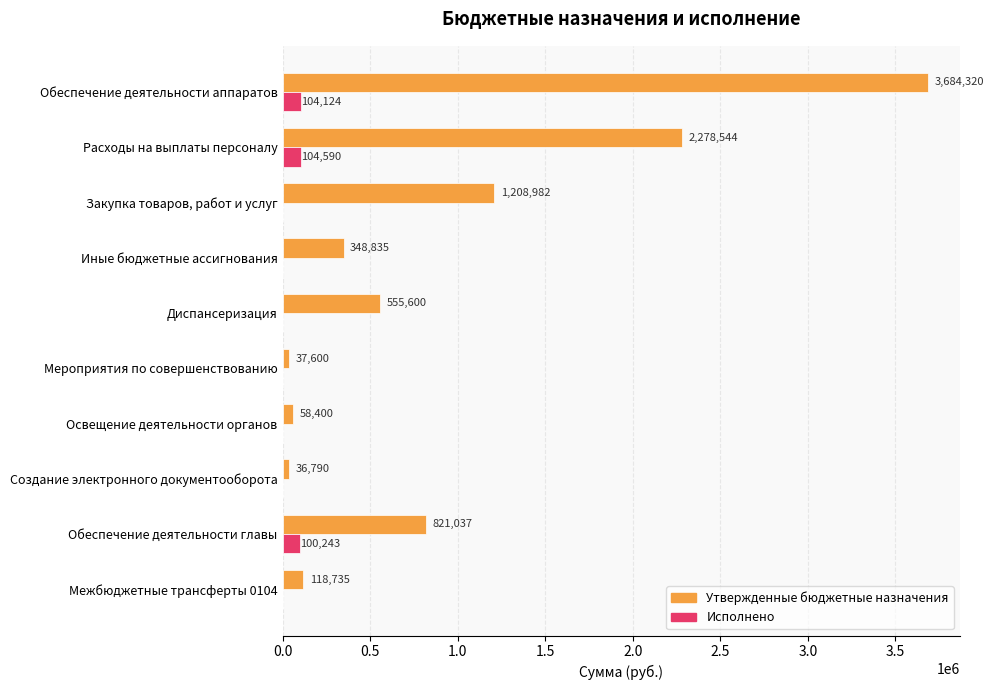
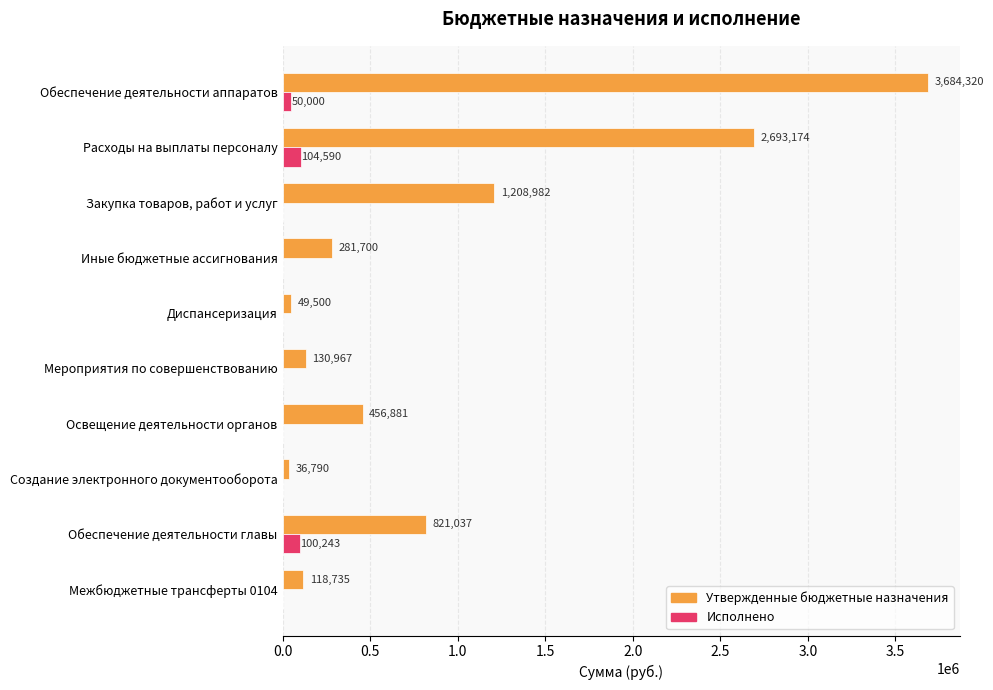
Исполнено, Обеспечение деятельности аппаратов: 104,124 -> 50,000
Утвержденные бюджетные назначения, Расходы на выплаты персоналу: 2,278,544 -> 2,693,174
Утвержденные бюджетные назначения, Иные бюджетные ассигнования: 348,835 -> 281,700
Утвержденные бюджетные назначения, Диспансеризация: 555,600 -> 49,500
Утвержденные бюджетные назначения, Мероприятия по совершенствованию: 37,600 -> 130,967
Утвержденные бюджетные назначения, Освещение деятельности органов: 58,400 -> 456,881
